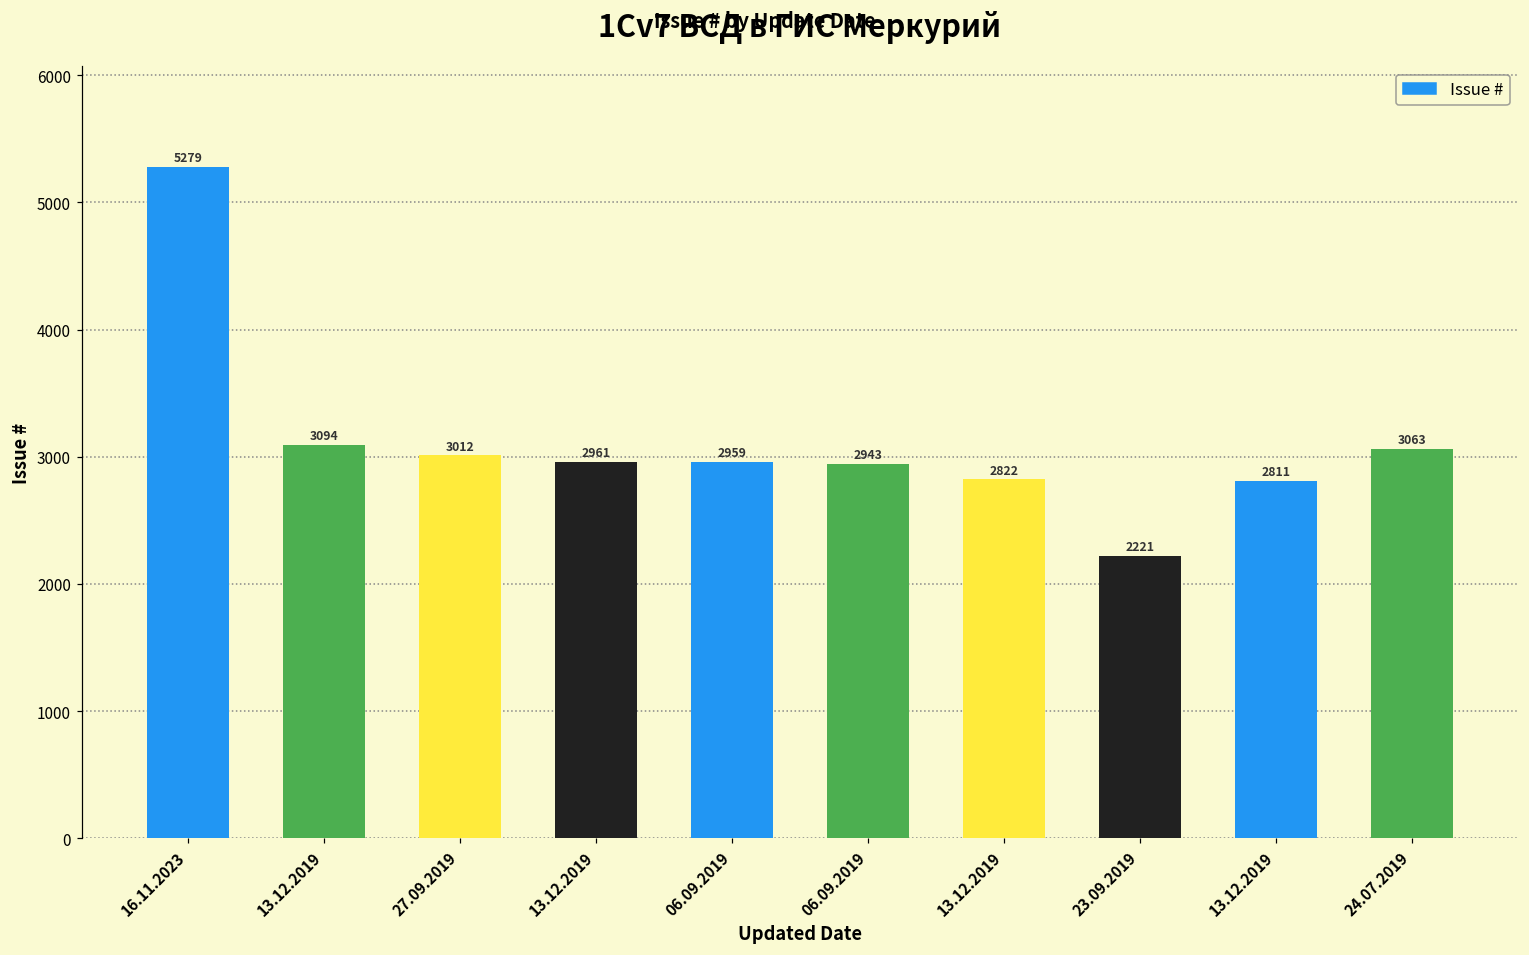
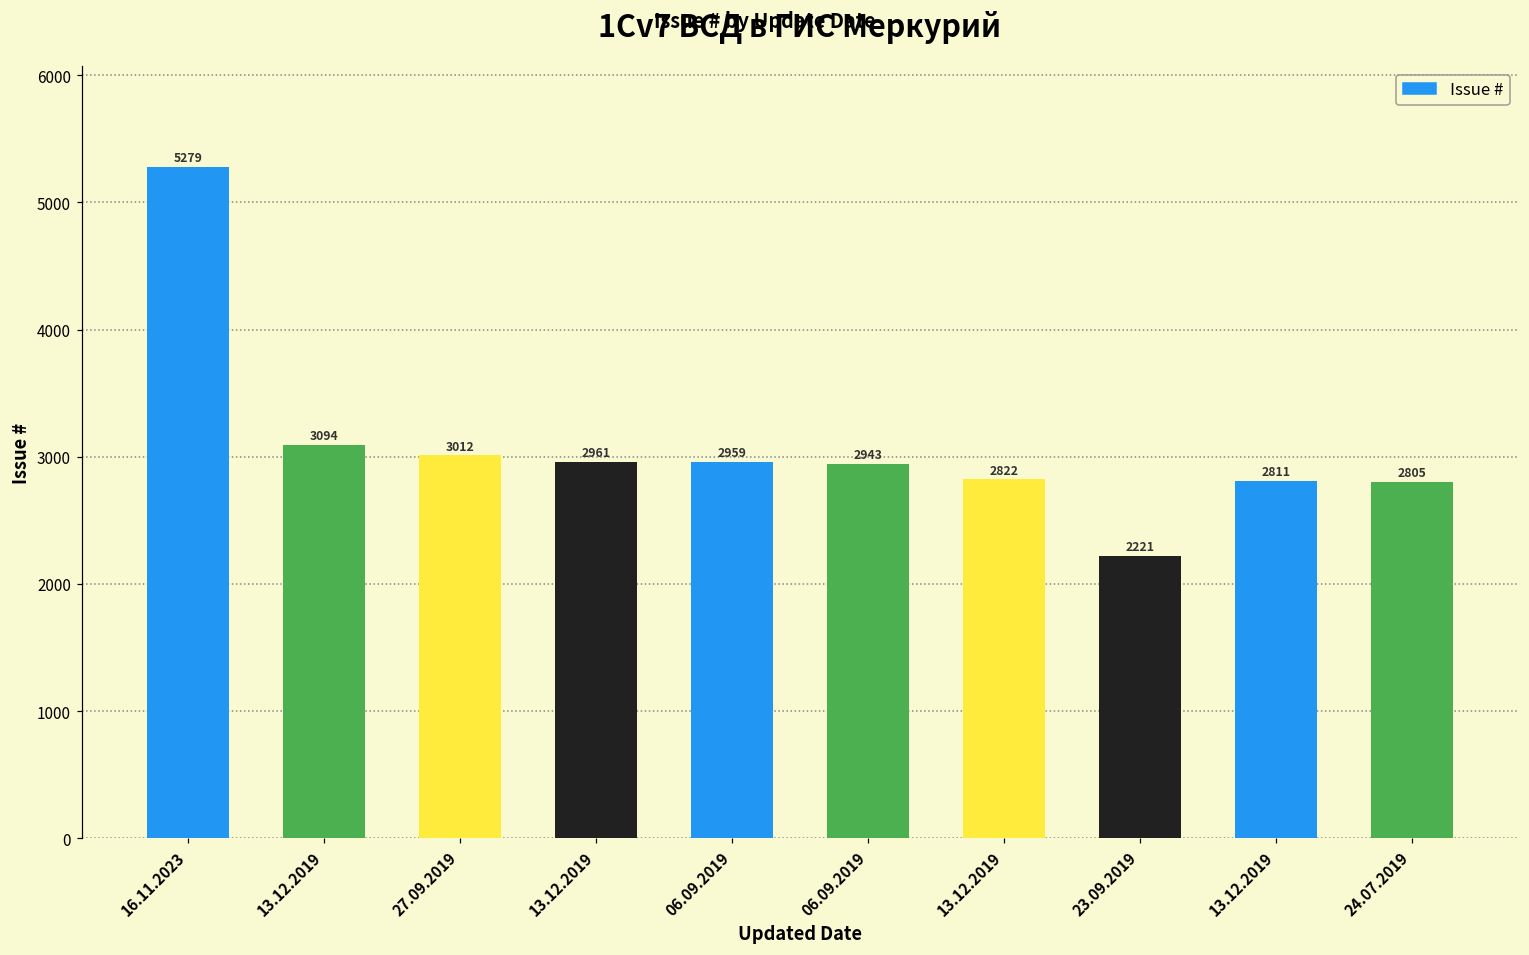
24.07.2019: 3063 -> 2805
